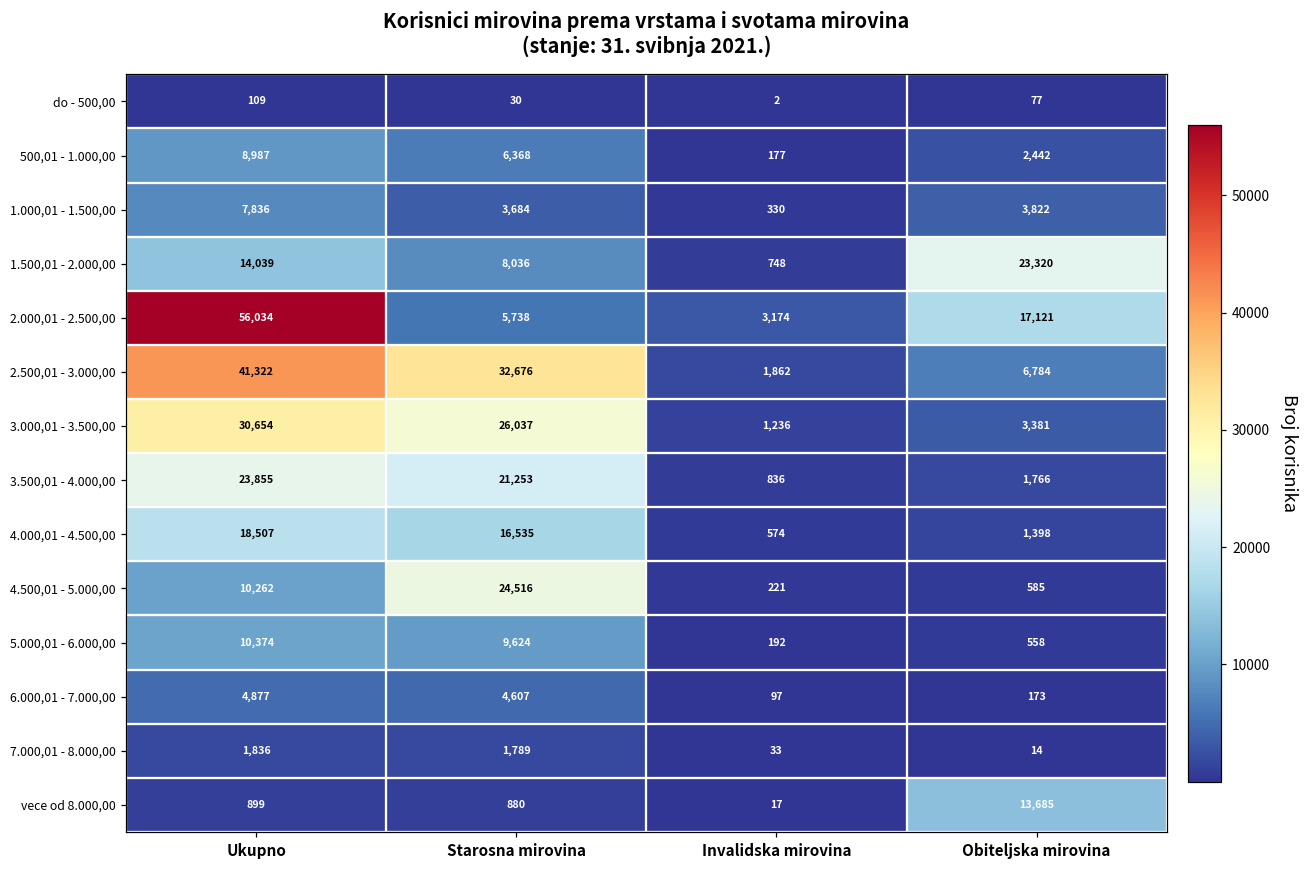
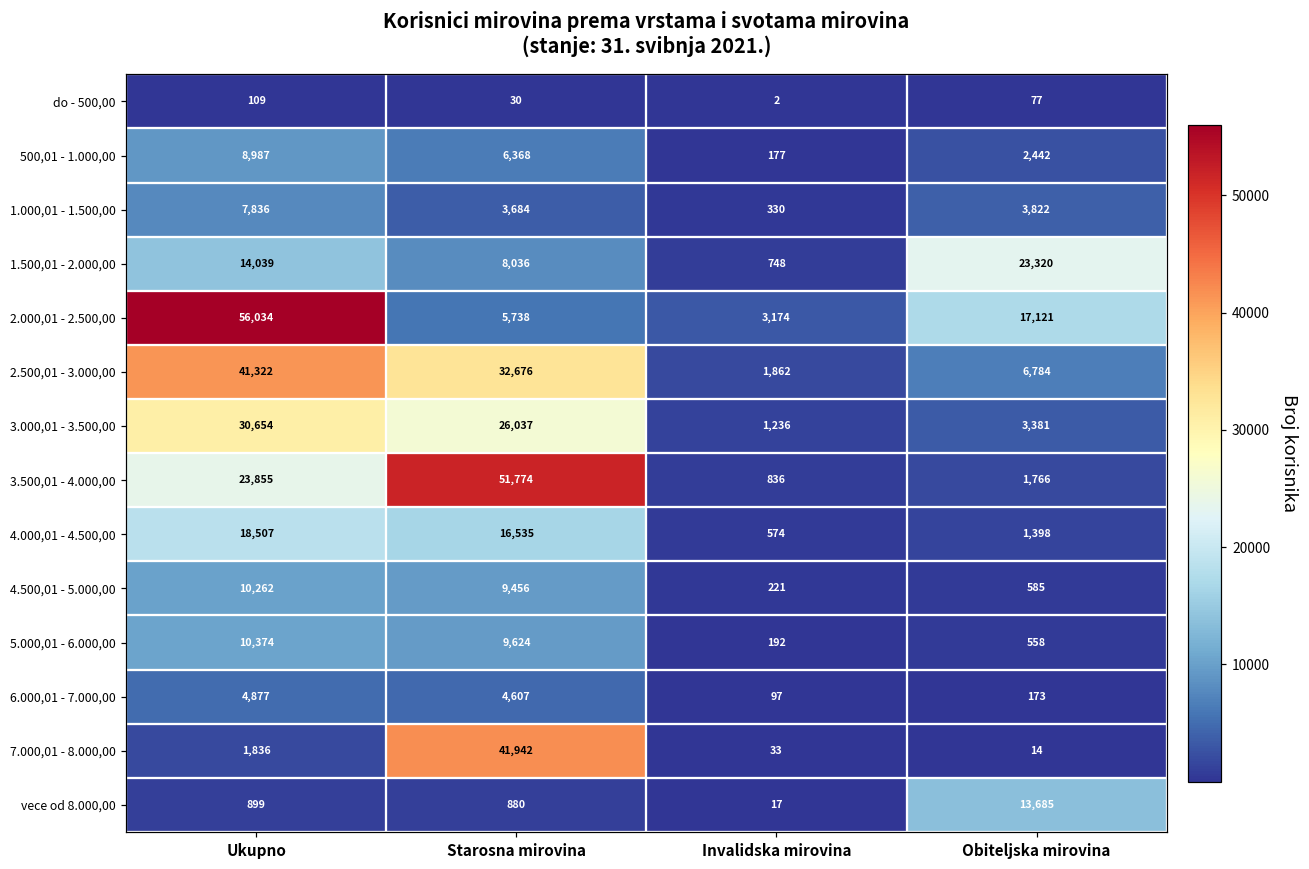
3.500,01 - 4.000,00, Starosna mirovina: 21,253 -> 51,774
4.500,01 - 5.000,00, Starosna mirovina: 24,516 -> 9,456
7.000,01 - 8.000,00, Starosna mirovina: 1,789 -> 41,942
